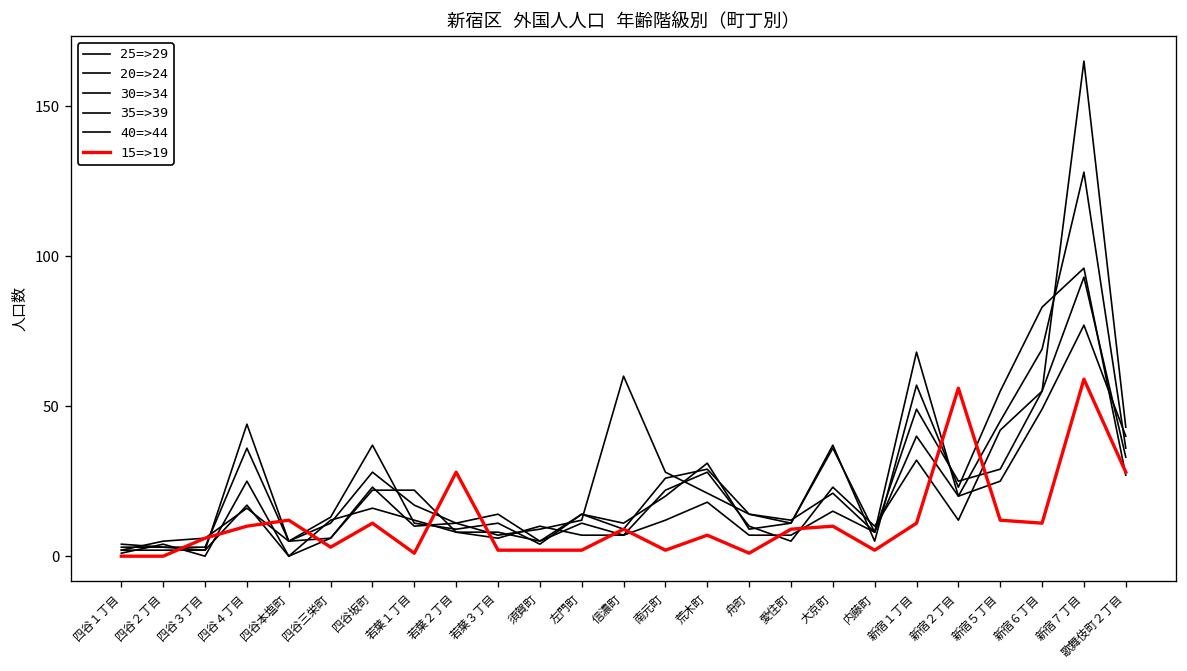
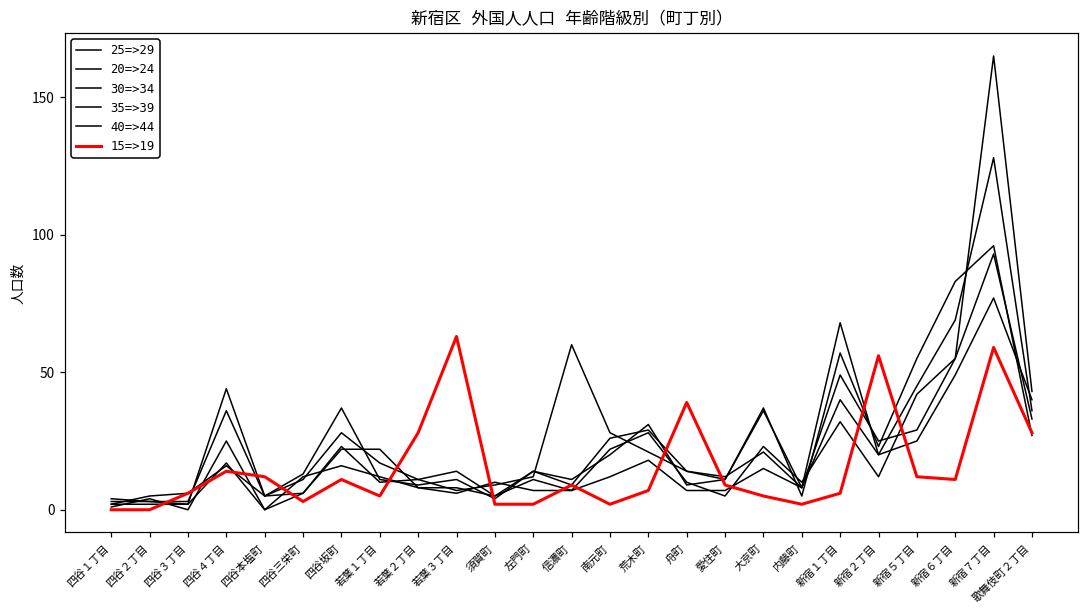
15=>19, 四谷４丁目: 10 -> 14
15=>19, 若葉１丁目: 1 -> 5
15=>19, 若葉３丁目: 2 -> 63
15=>19, 舟町: 1 -> 39
15=>19, 大京町: 10 -> 5
15=>19, 新宿１丁目: 11 -> 6
